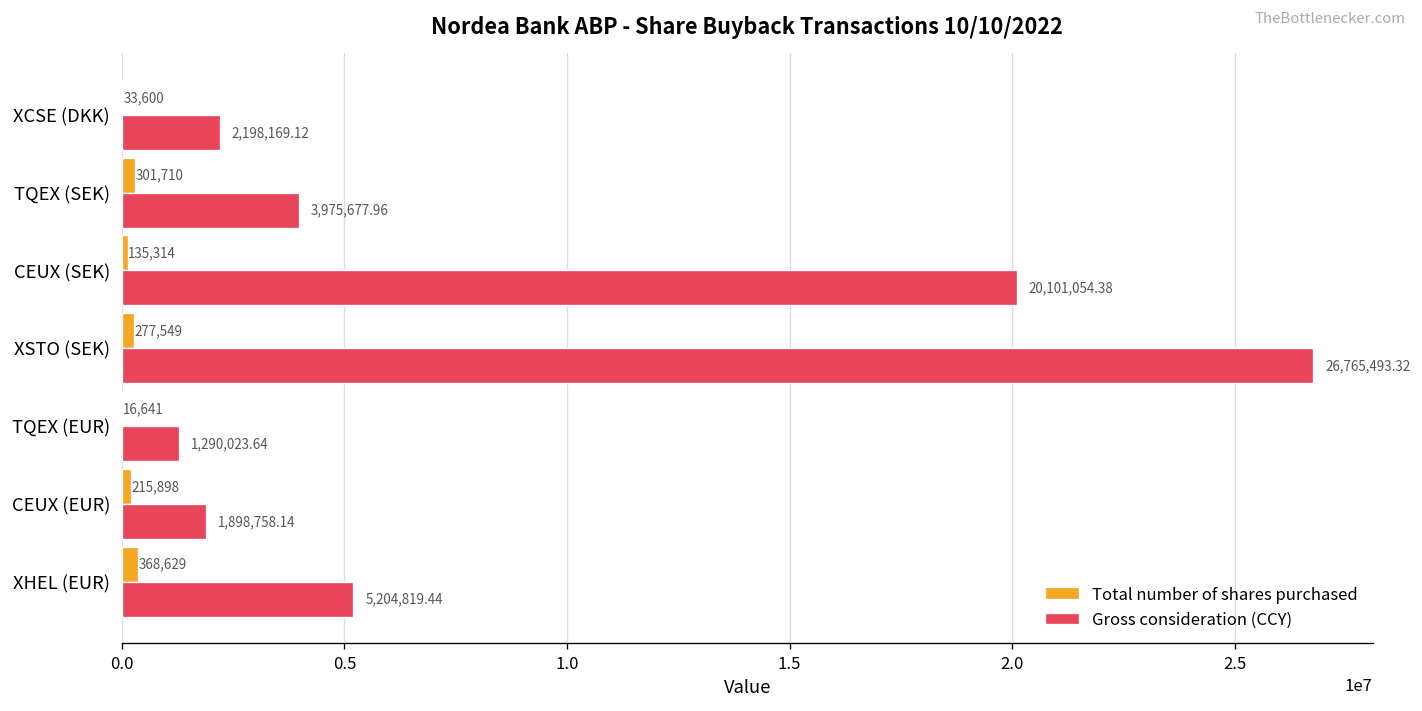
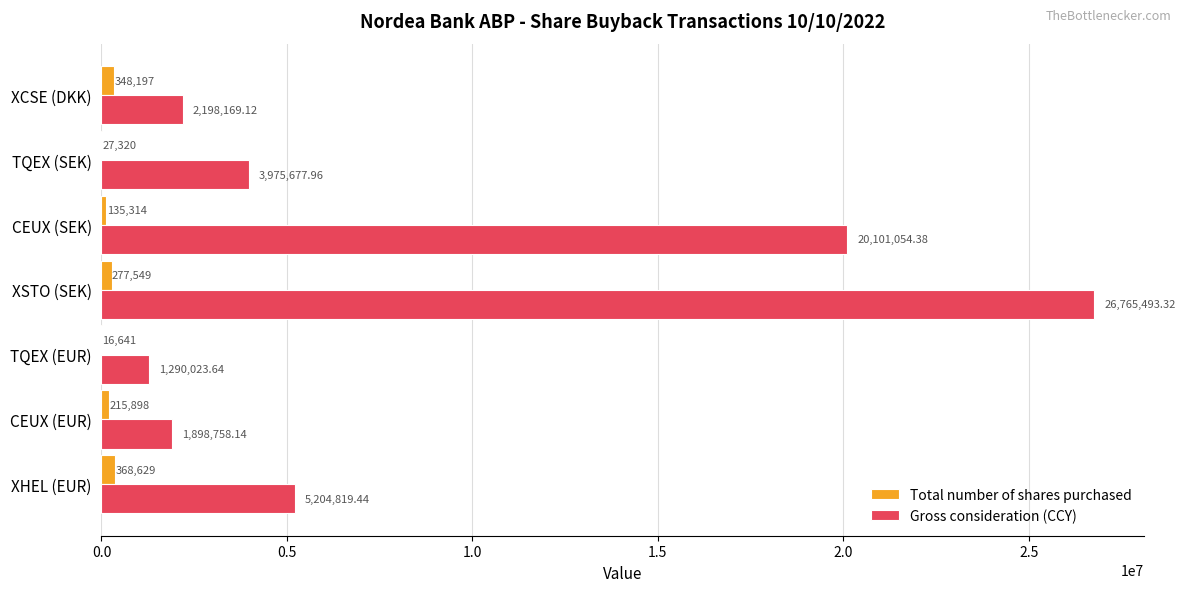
Total number of shares purchased, XCSE (DKK): 33,600 -> 348,197
Total number of shares purchased, TQEX (SEK): 301,710 -> 27,320
